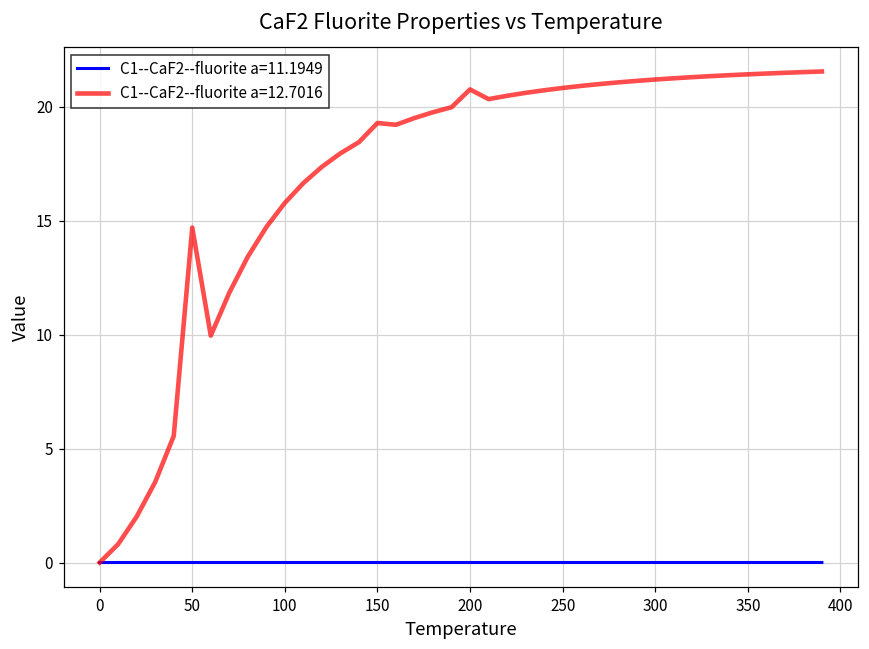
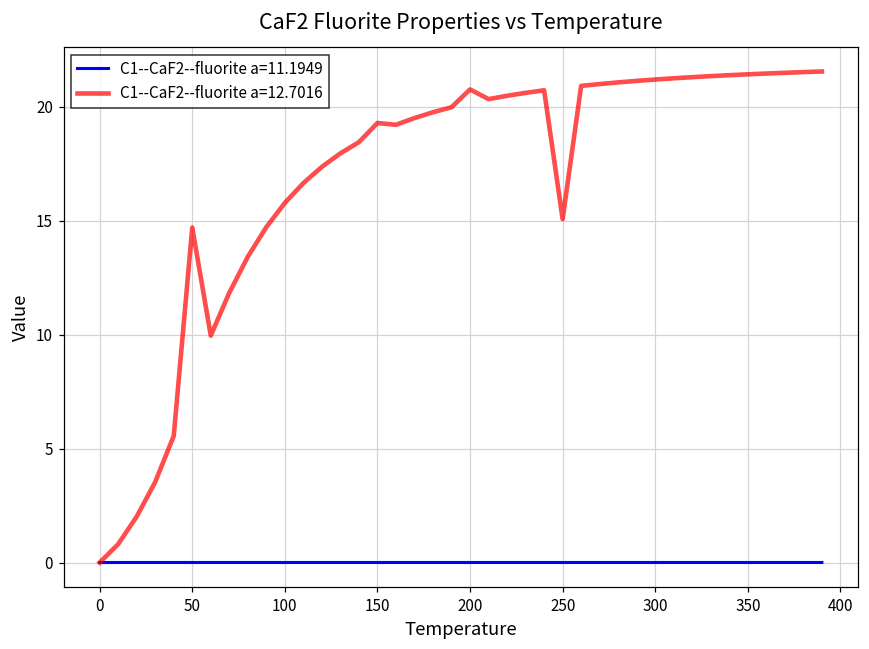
C1--CaF2--fluorite a=12.7016, 250: 20.8 -> 15.1
